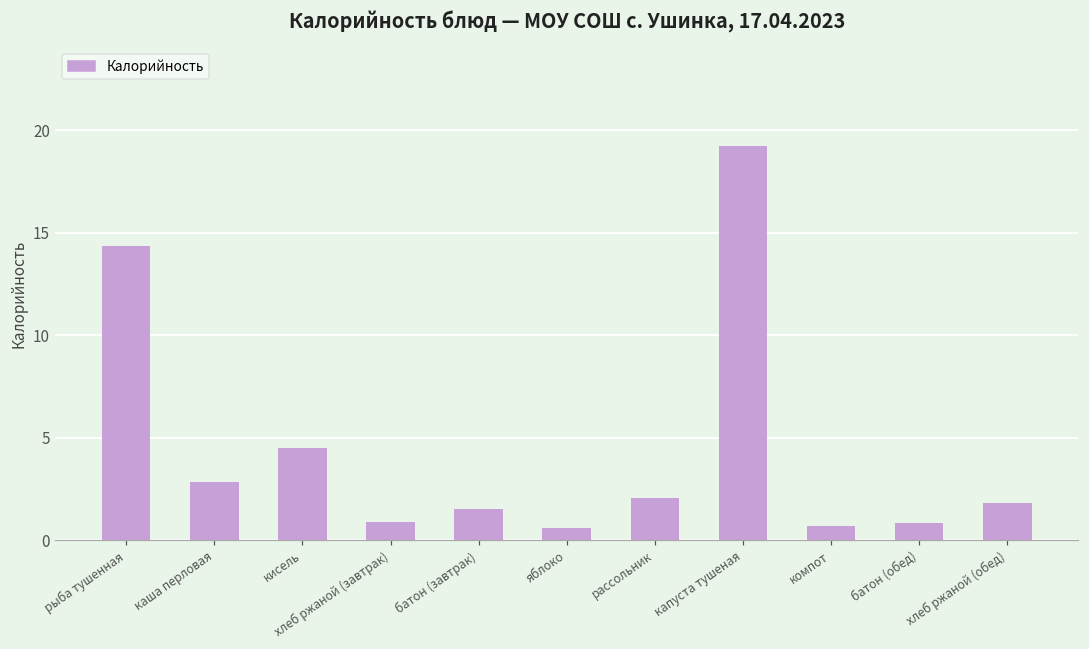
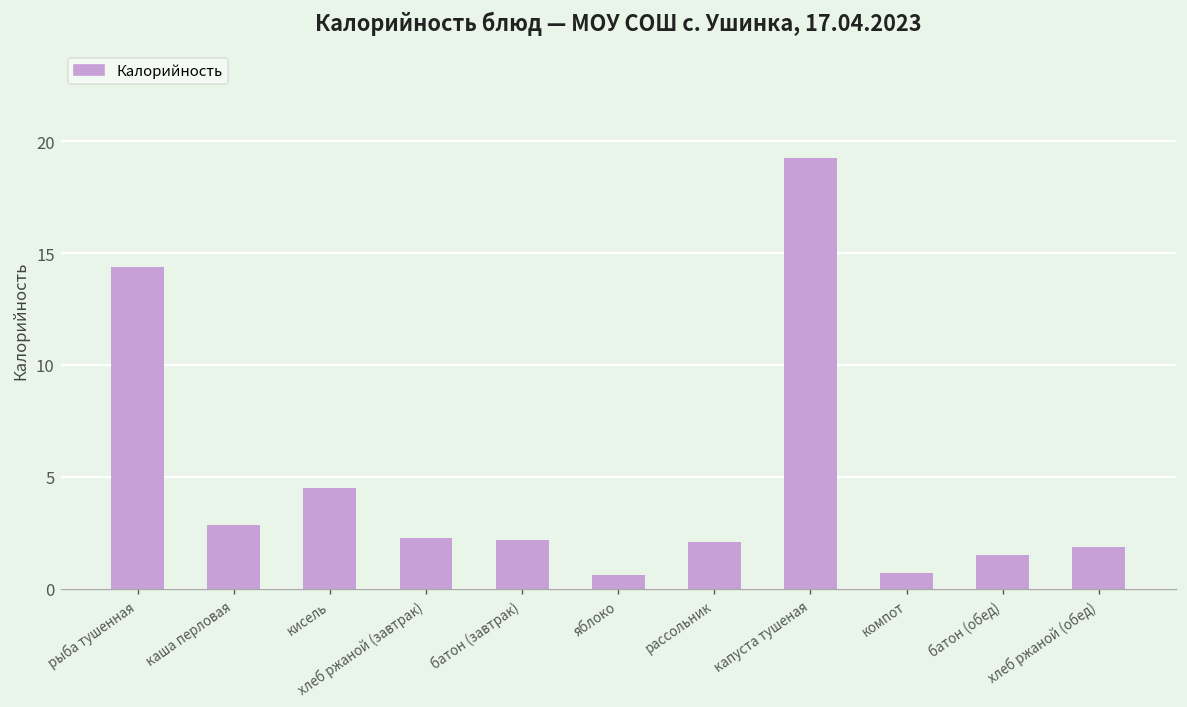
хлеб ржаной (завтрак): 0.9 -> 2.3
батон (завтрак): 1.5 -> 2.2
батон (обед): 0.9 -> 1.5
